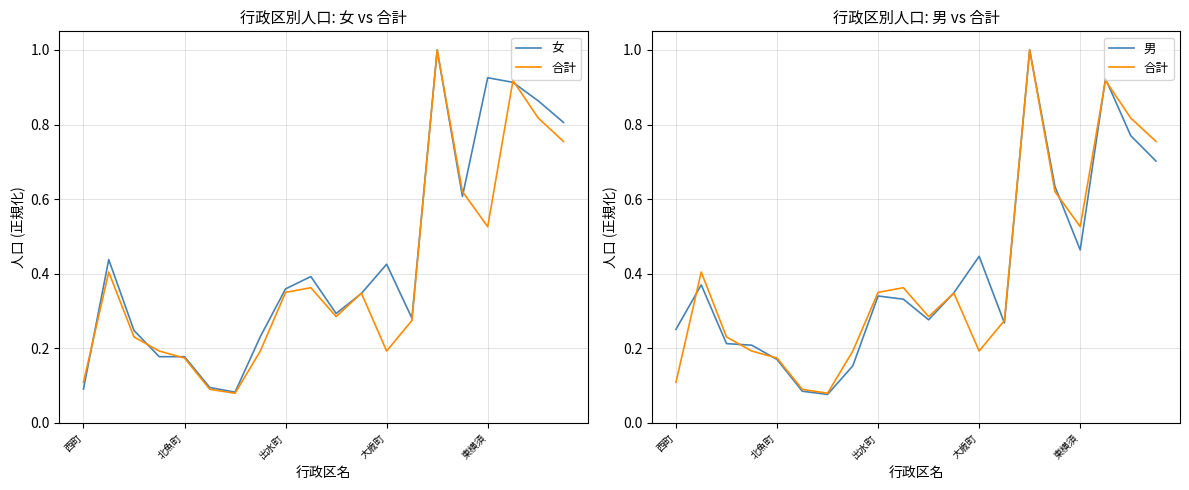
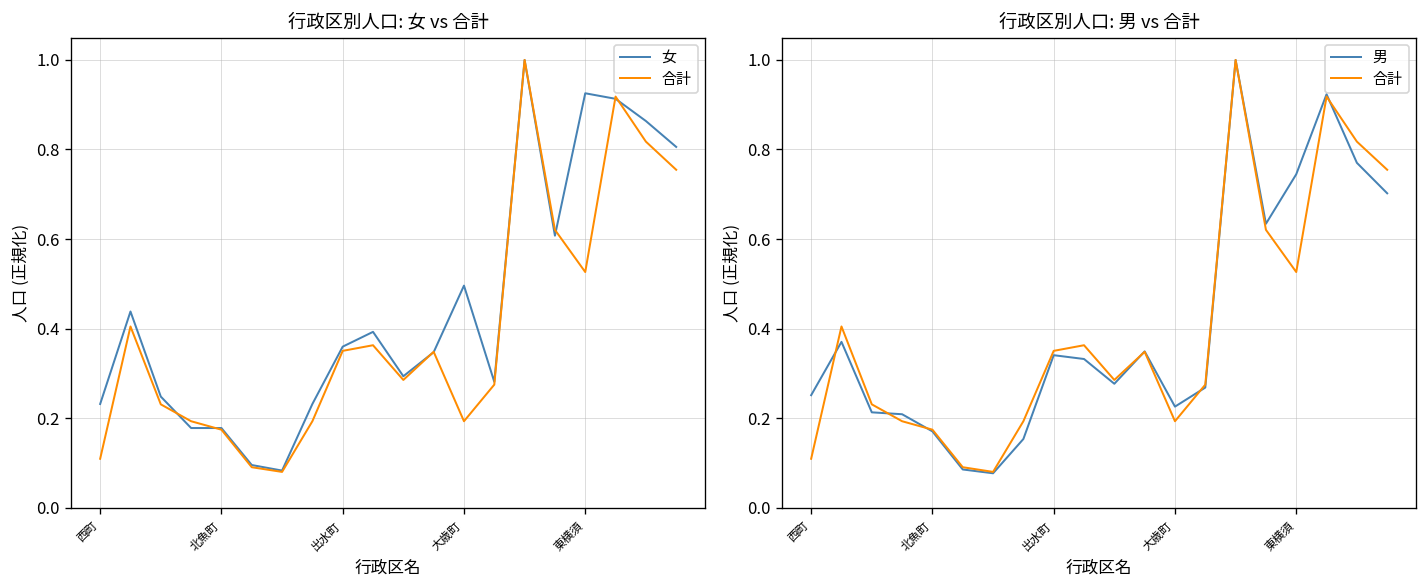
行政区別人口: 女 vs 合計, 女, 西町: 0.09 -> 0.23
行政区別人口: 女 vs 合計, 女, 大歳町: 0.43 -> 0.50
行政区別人口: 男 vs 合計, 男, 大歳町: 0.45 -> 0.23
行政区別人口: 男 vs 合計, 男, 東横須: 0.46 -> 0.74
